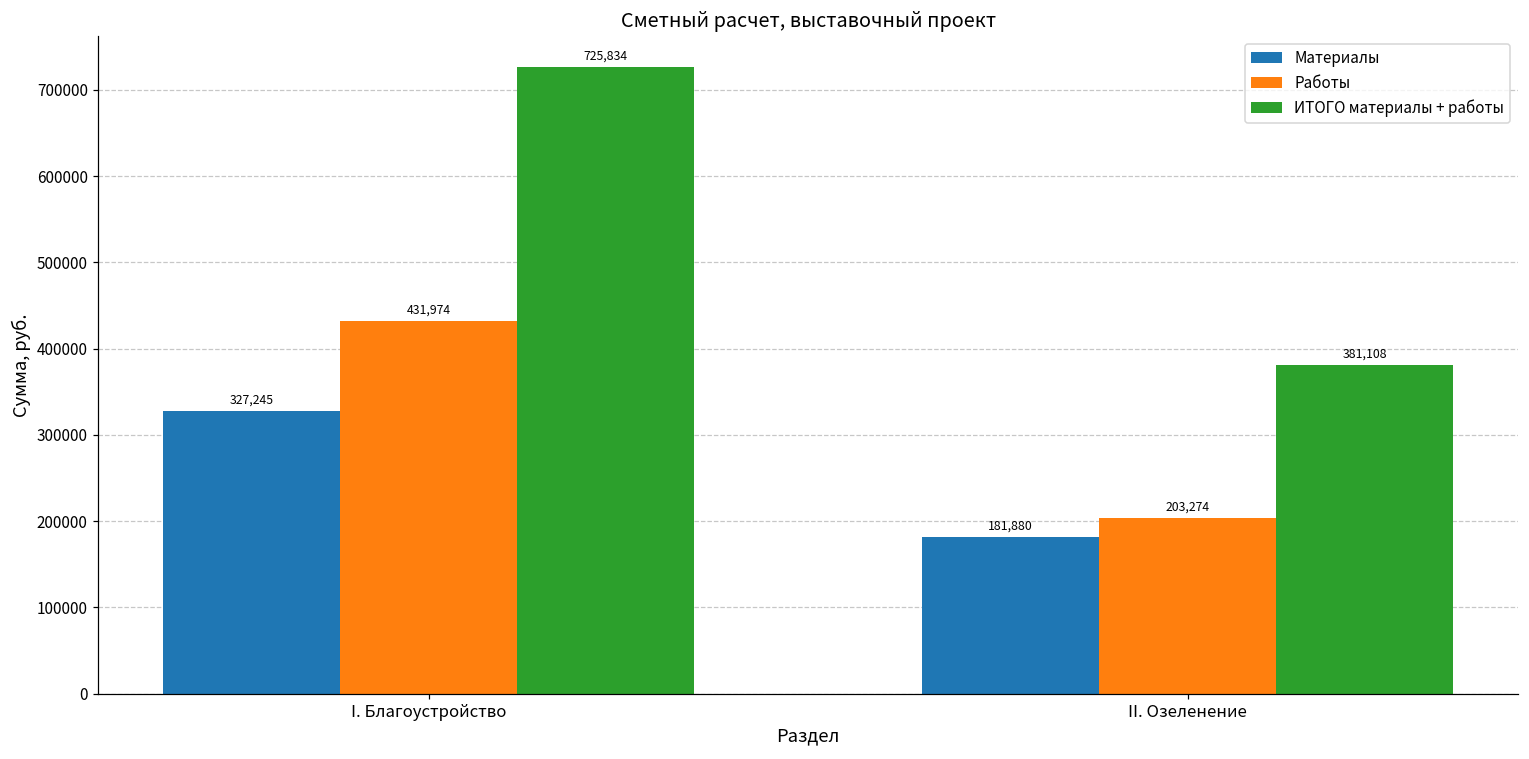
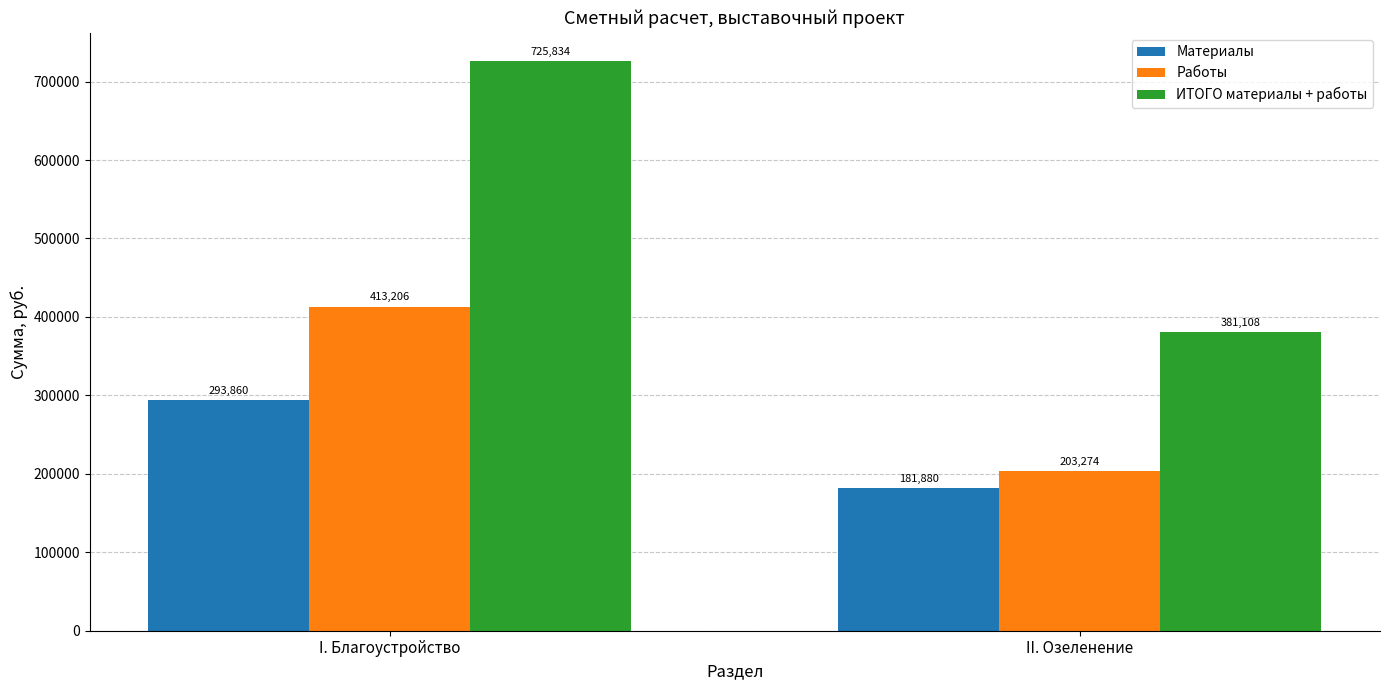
Материалы, I. Благоустройство: 327,245 -> 293,860
Работы, I. Благоустройство: 431,974 -> 413,206
